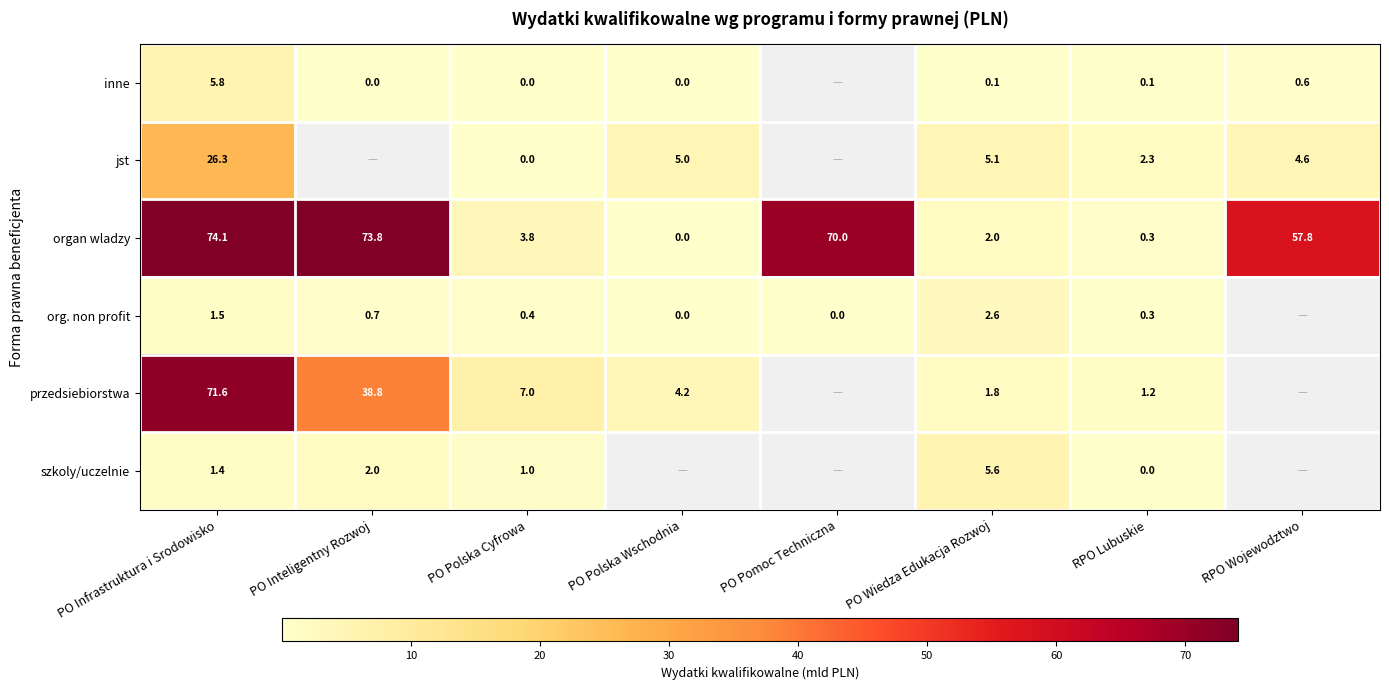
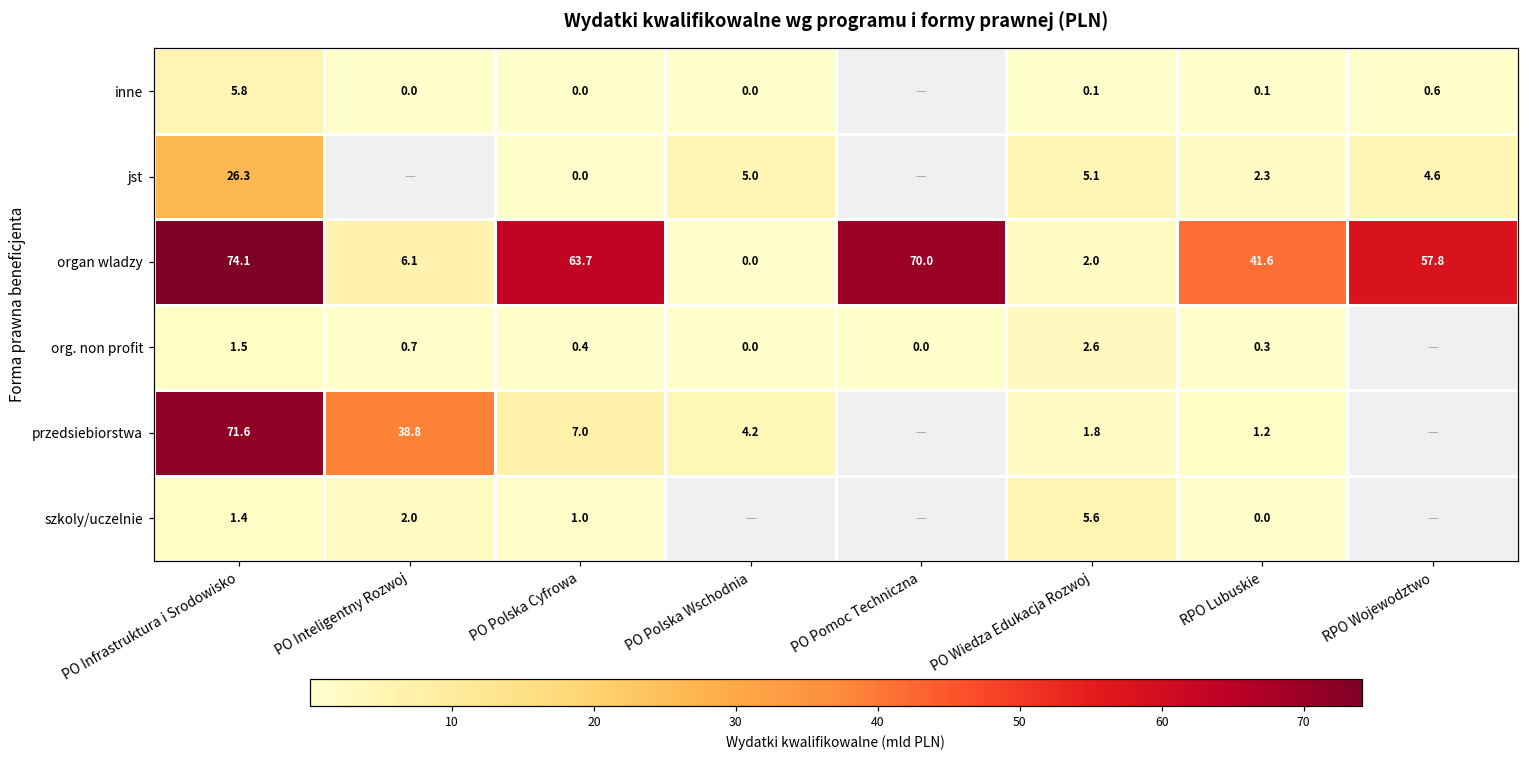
organ wladzy, PO Inteligentny Rozwoj: 73.8 -> 6.1
organ wladzy, PO Polska Cyfrowa: 3.8 -> 63.7
organ wladzy, RPO Lubuskie: 0.3 -> 41.6
